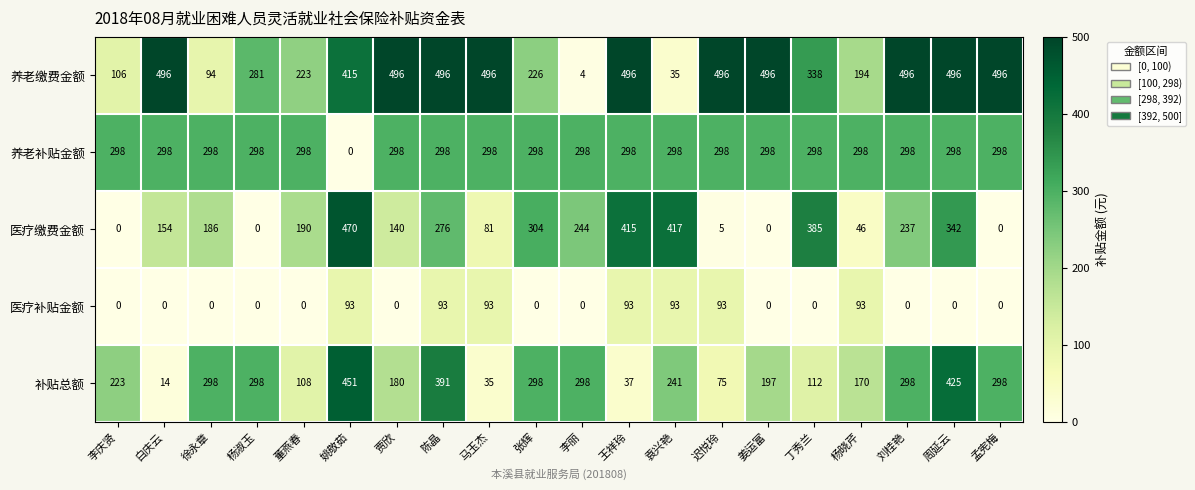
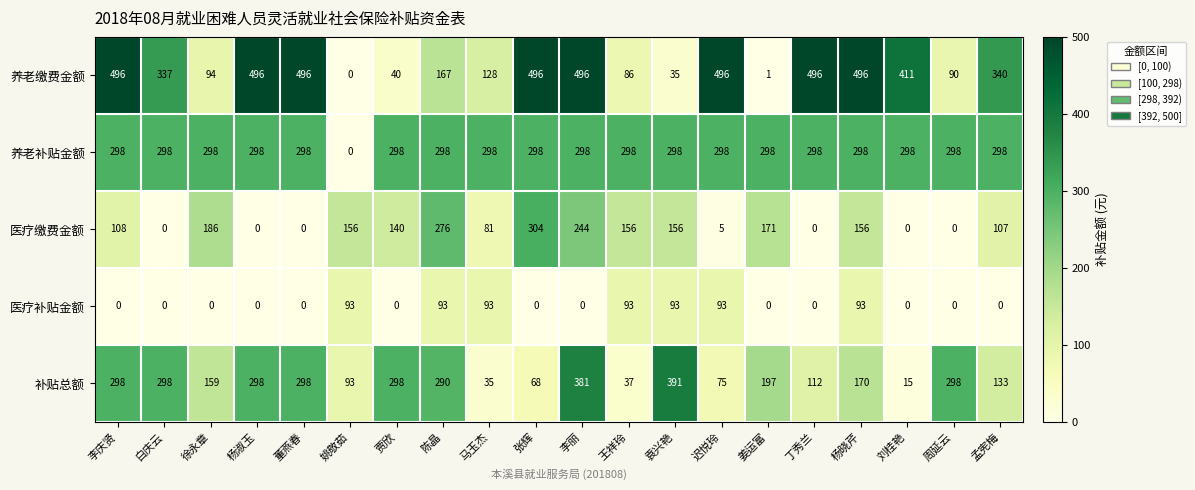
养老缴费金额, 李庆贤: 106 -> 496
养老缴费金额, 白庆云: 496 -> 337
养老缴费金额, 杨淑玉: 281 -> 496
养老缴费金额, 董燕春: 223 -> 496
养老缴费金额, 姚敬茹: 415 -> 0
养老缴费金额, 贾欣: 496 -> 40
养老缴费金额, 陈晶: 496 -> 167
养老缴费金额, 马玉杰: 496 -> 128
养老缴费金额, 张辉: 226 -> 496
养老缴费金额, 李丽: 4 -> 496
养老缴费金额, 王祥玲: 496 -> 86
养老缴费金额, 姜运富: 496 -> 1
养老缴费金额, 丁秀兰: 338 -> 496
养老缴费金额, 杨晓芹: 194 -> 496
养老缴费金额, 刘桂艳: 496 -> 411
养老缴费金额, 周延云: 496 -> 90
养老缴费金额, 孟宪梅: 496 -> 340
医疗缴费金额, 李庆贤: 0 -> 108
医疗缴费金额, 白庆云: 154 -> 0
医疗缴费金额, 董燕春: 190 -> 0
医疗缴费金额, 姚敬茹: 470 -> 156
医疗缴费金额, 王祥玲: 415 -> 156
医疗缴费金额, 袁兴艳: 417 -> 156
医疗缴费金额, 姜运富: 0 -> 171
医疗缴费金额, 丁秀兰: 385 -> 0
医疗缴费金额, 杨晓芹: 46 -> 156
医疗缴费金额, 刘桂艳: 237 -> 0
医疗缴费金额, 周延云: 342 -> 0
医疗缴费金额, 孟宪梅: 0 -> 107
补贴总额, 李庆贤: 223 -> 298
补贴总额, 白庆云: 14 -> 298
补贴总额, 徐永章: 298 -> 159
补贴总额, 董燕春: 108 -> 298
补贴总额, 姚敬茹: 451 -> 93
补贴总额, 贾欣: 180 -> 298
补贴总额, 陈晶: 391 -> 290
补贴总额, 张辉: 298 -> 68
补贴总额, 李丽: 298 -> 381
补贴总额, 袁兴艳: 241 -> 391
补贴总额, 刘桂艳: 298 -> 15
补贴总额, 周延云: 425 -> 298
补贴总额, 孟宪梅: 298 -> 133
